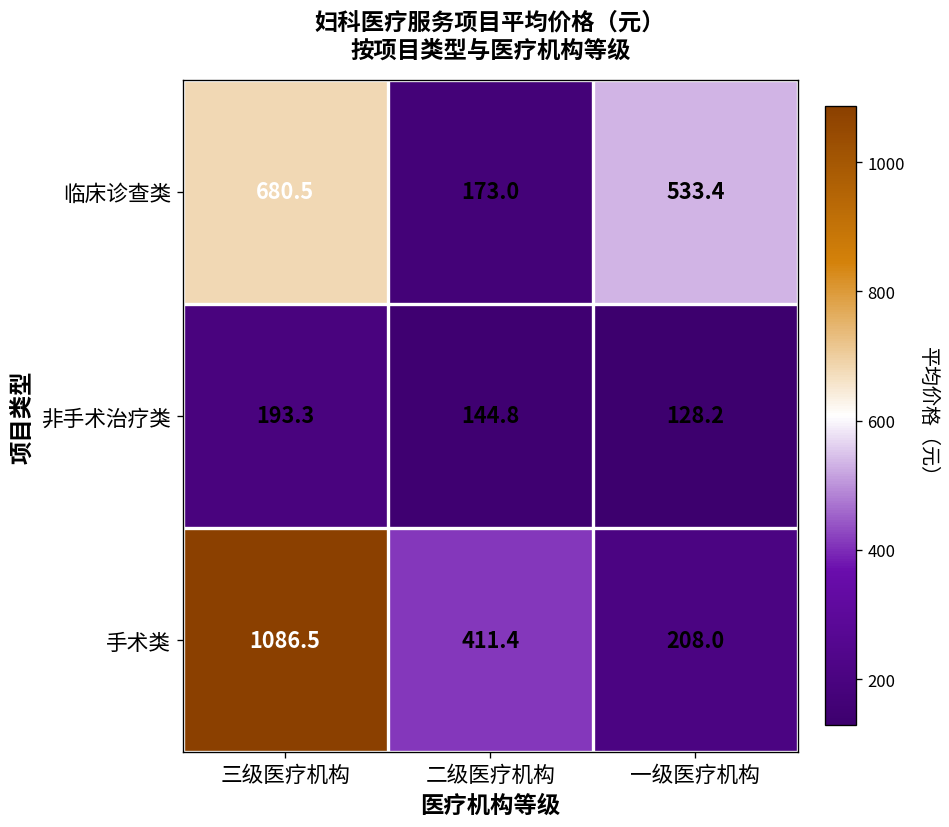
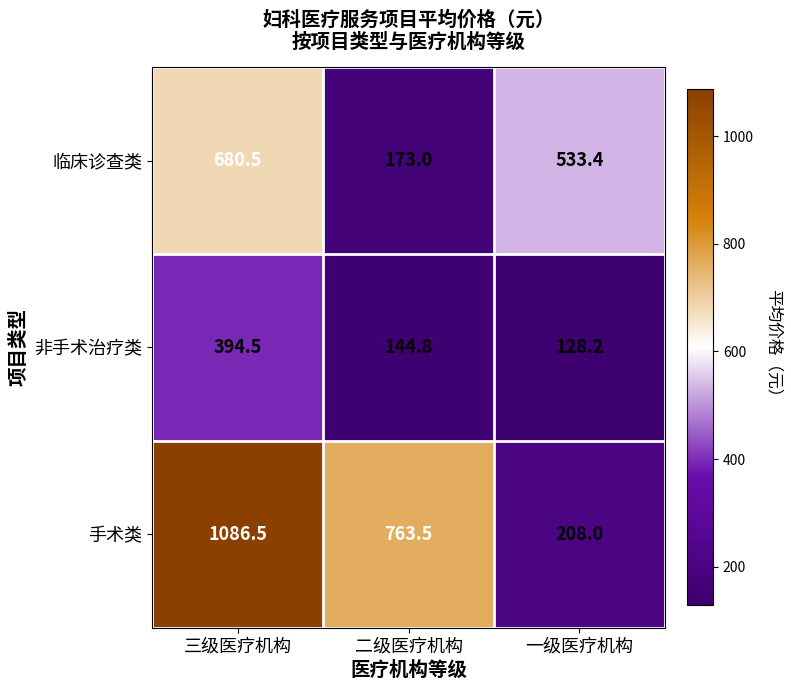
非手术治疗类, 三级医疗机构: 193.3 -> 394.5
手术类, 二级医疗机构: 411.4 -> 763.5
